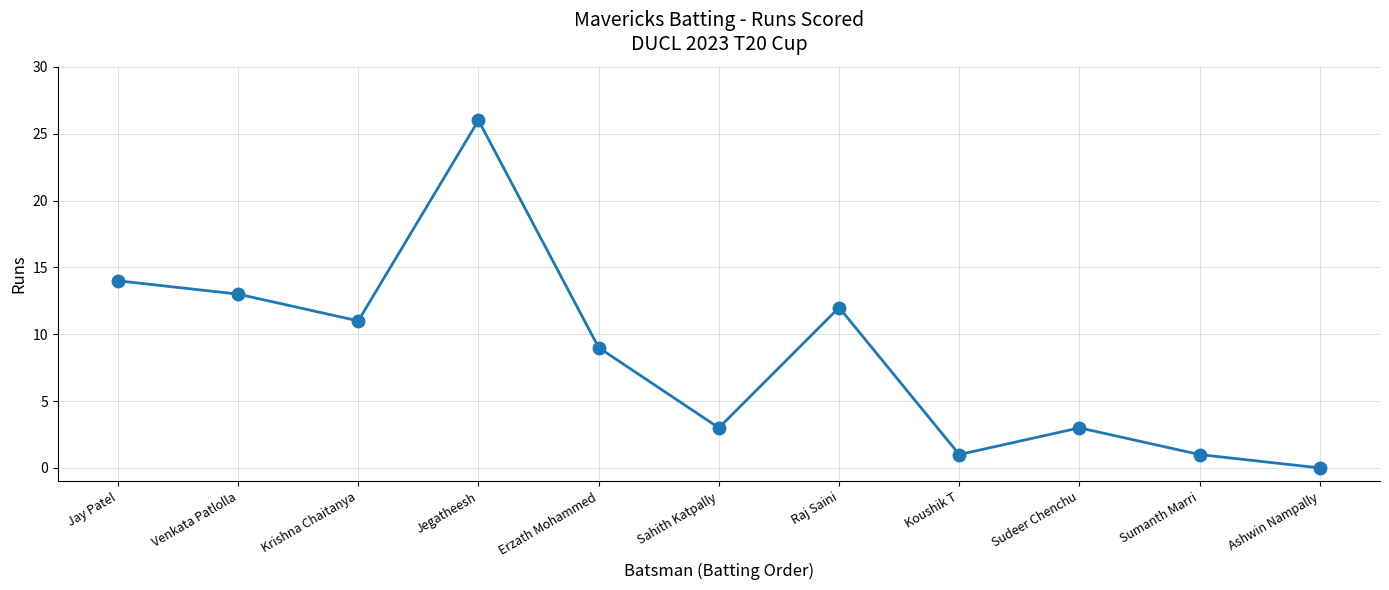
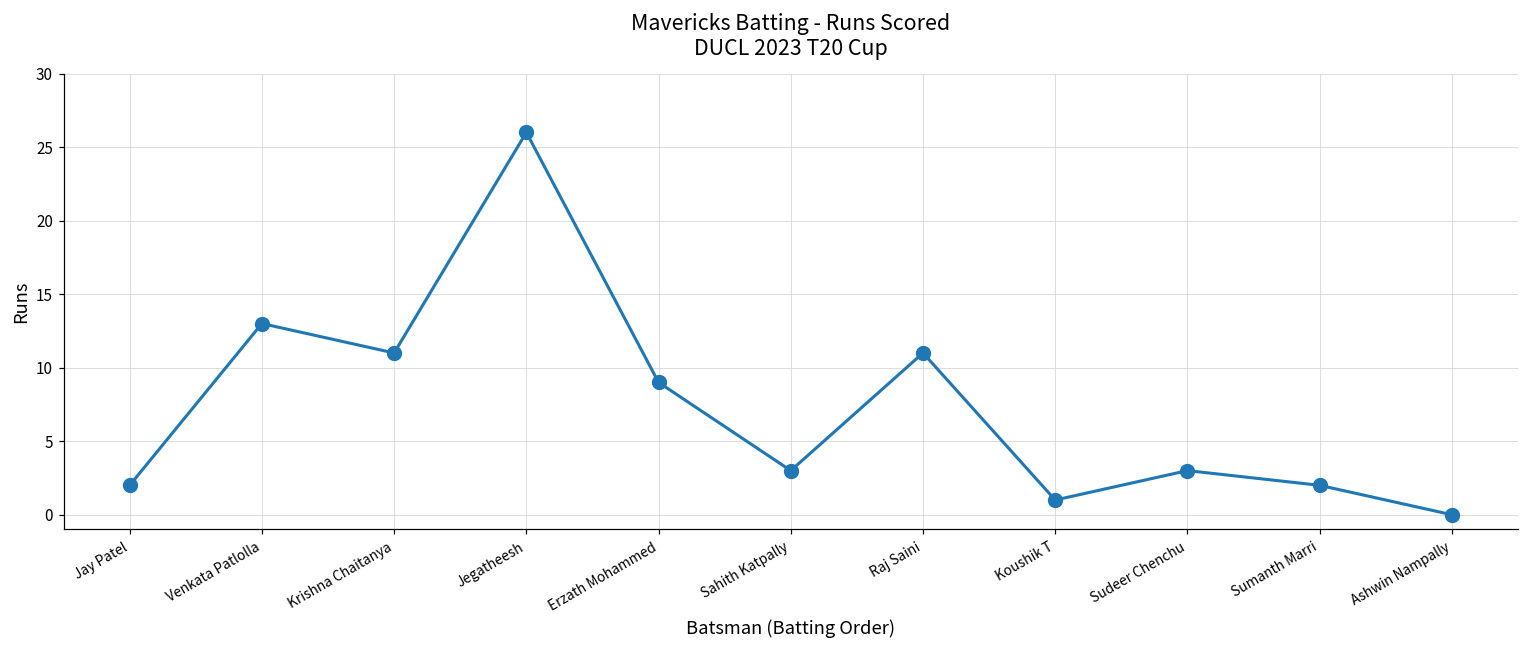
Jay Patel: 14 -> 2
Raj Saini: 12 -> 11
Sumanth Marri: 1 -> 2
